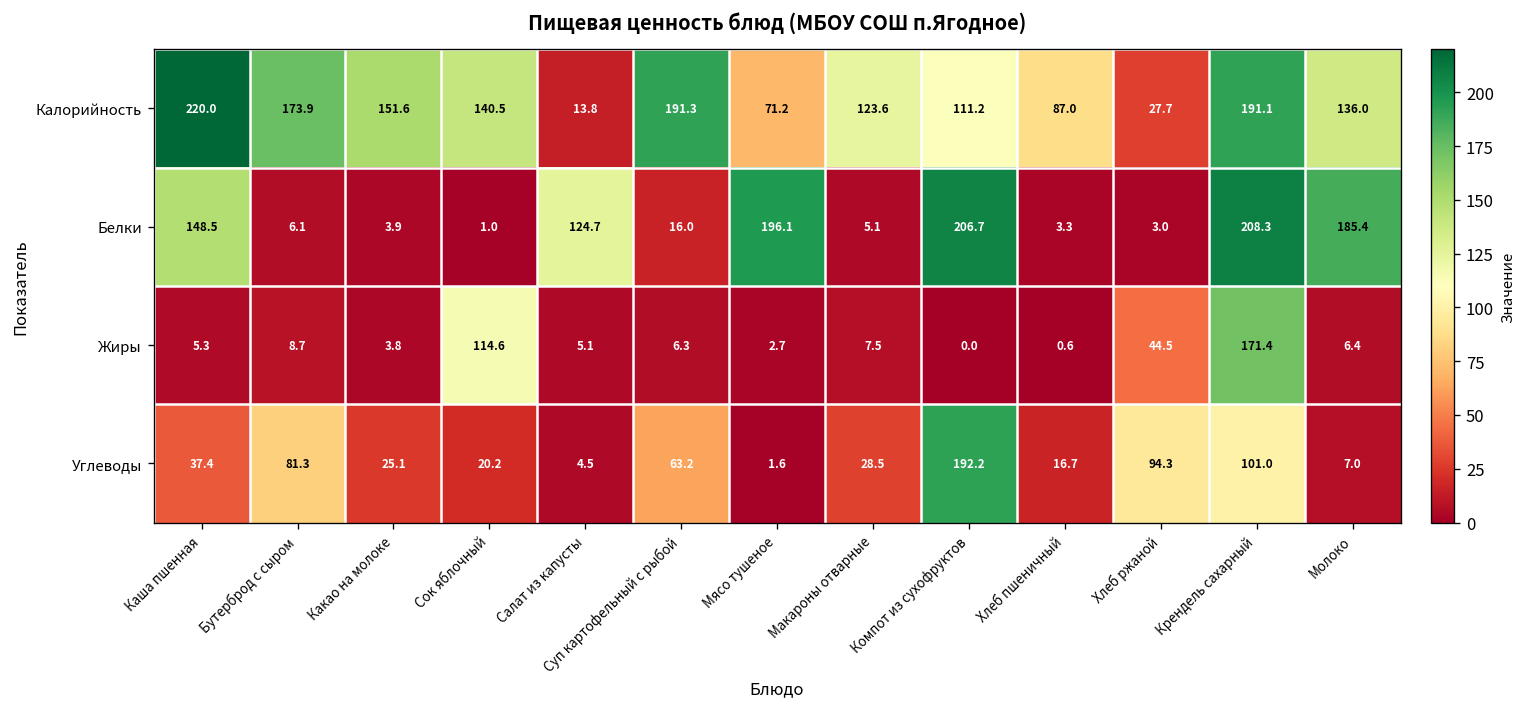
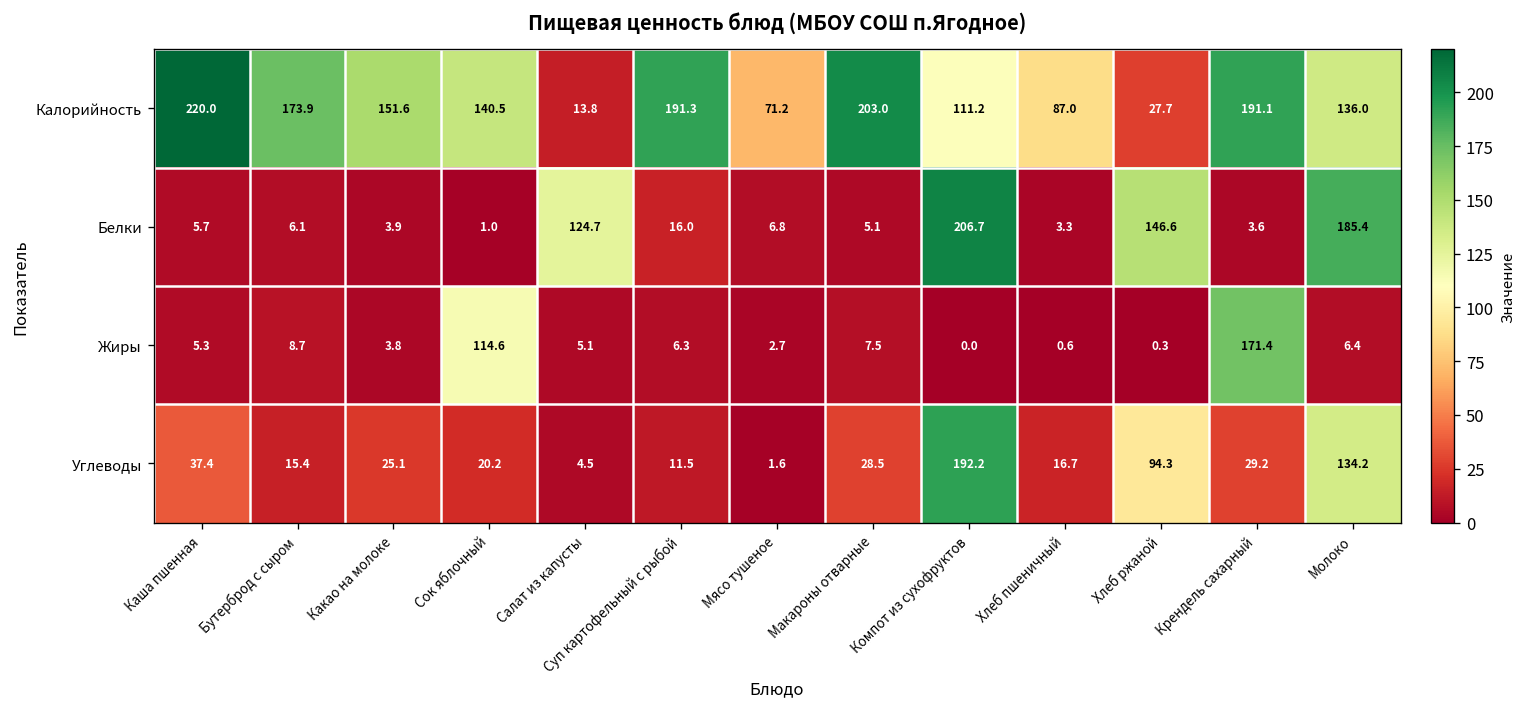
Калорийность, Макароны отварные: 123.6 -> 203.0
Белки, Каша пшенная: 148.5 -> 5.7
Белки, Мясо тушеное: 196.1 -> 6.8
Белки, Хлеб ржаной: 3.0 -> 146.6
Белки, Крендель сахарный: 208.3 -> 3.6
Жиры, Хлеб ржаной: 44.5 -> 0.3
Углеводы, Бутерброд с сыром: 81.3 -> 15.4
Углеводы, Суп картофельный с рыбой: 63.2 -> 11.5
Углеводы, Крендель сахарный: 101.0 -> 29.2
Углеводы, Молоко: 7.0 -> 134.2
